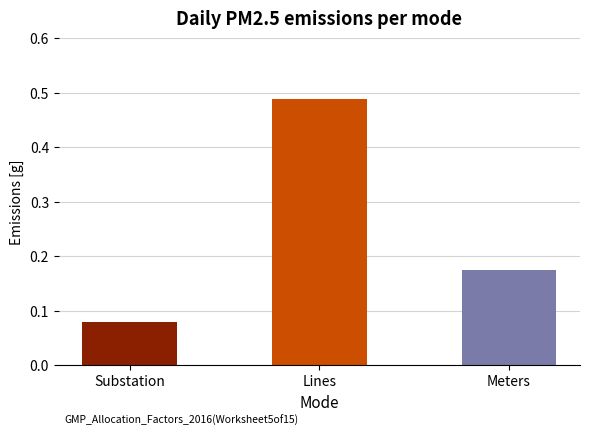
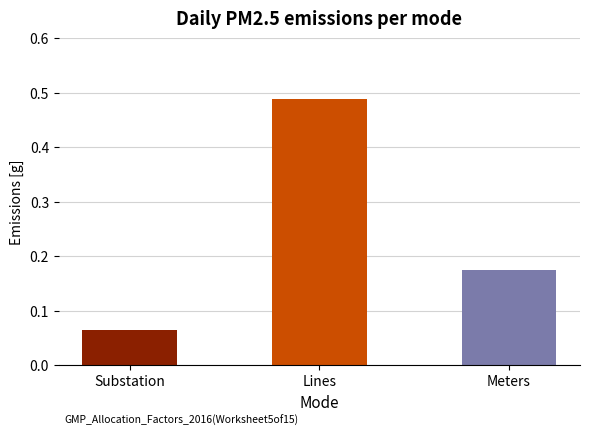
Substation: 0.08 -> 0.06
